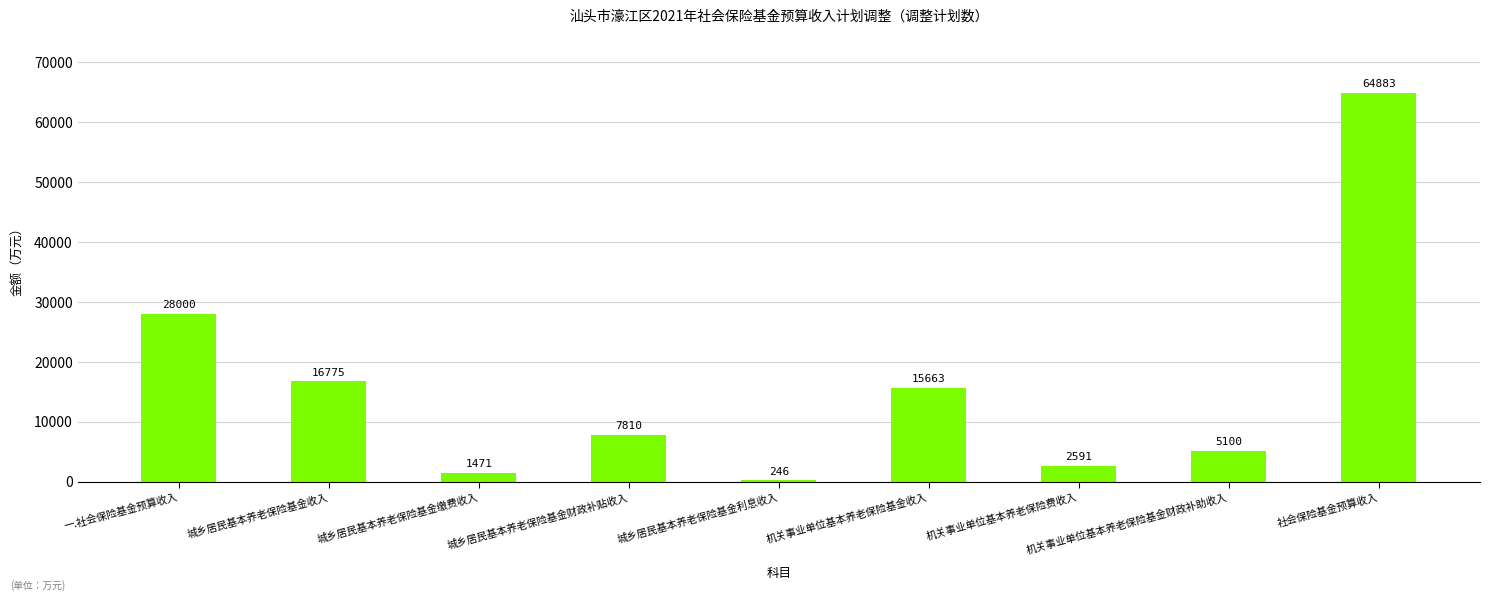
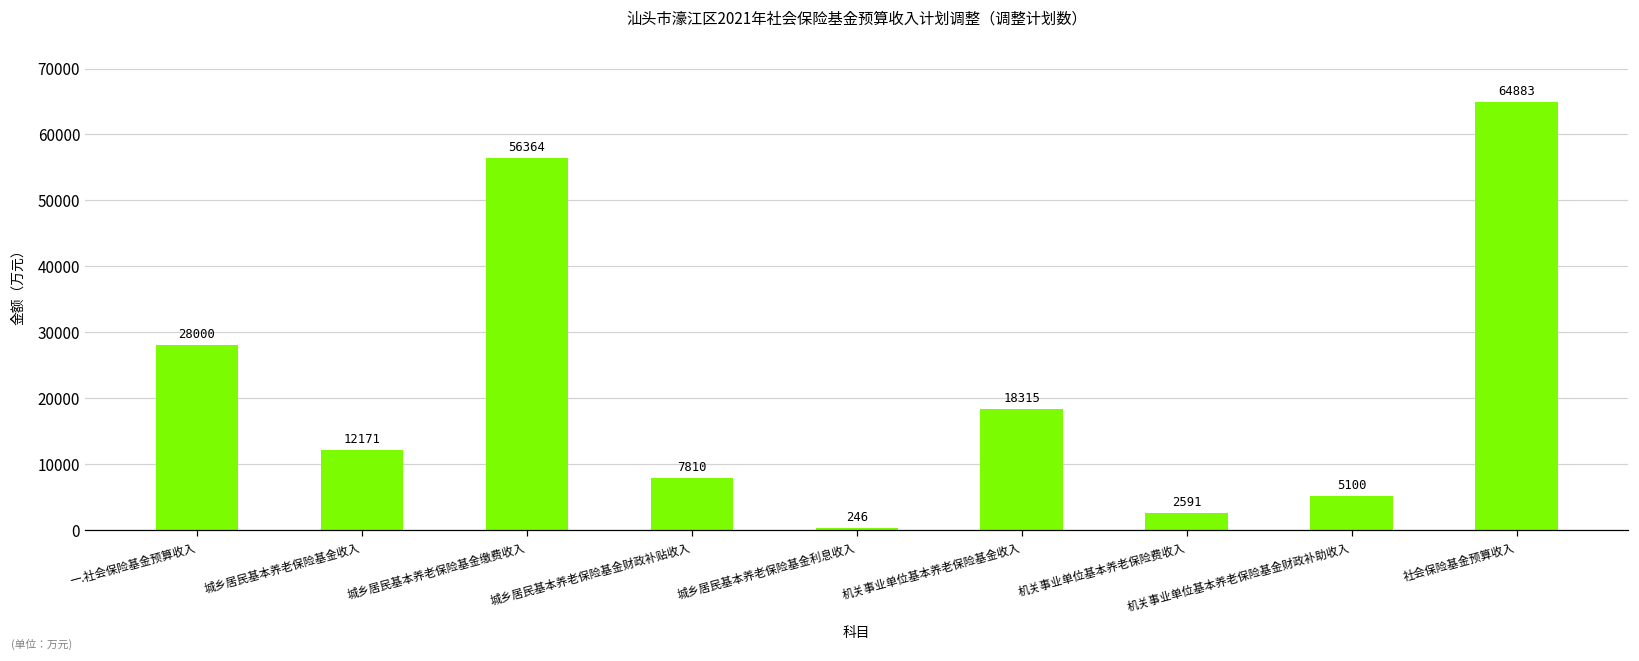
城乡居民基本养老保险基金收入: 16775 -> 12171
城乡居民基本养老保险基金缴费收入: 1471 -> 56364
机关事业单位基本养老保险基金收入: 15663 -> 18315
